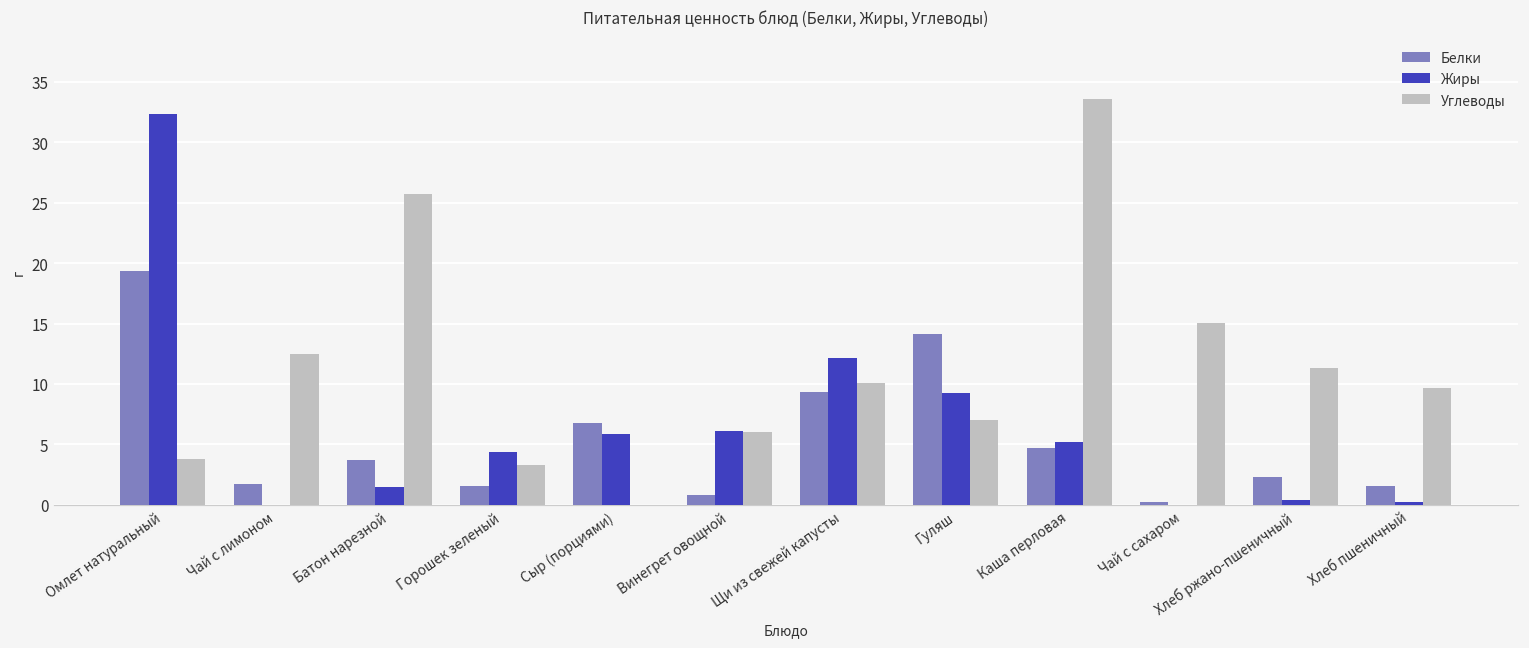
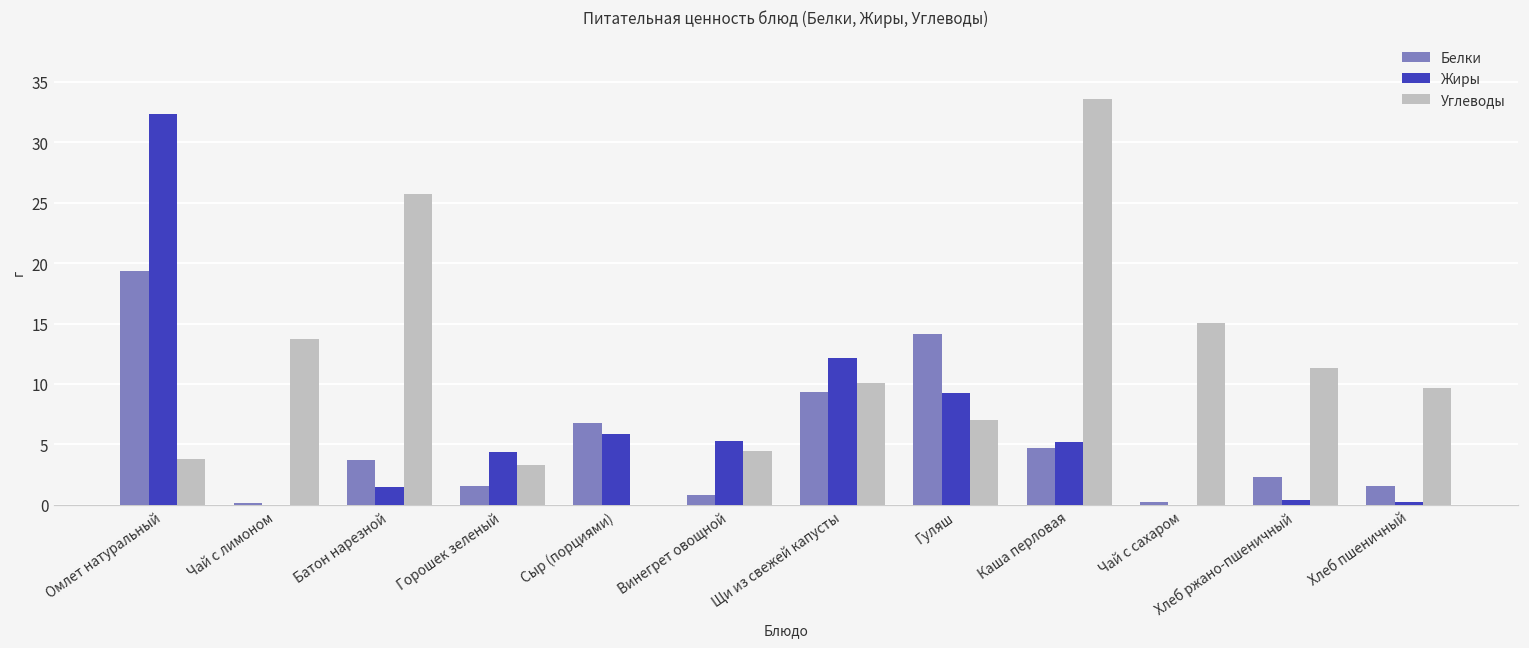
Белки, Чай с лимоном: 1.7 -> 0.1
Углеводы, Чай с лимоном: 12.5 -> 13.7
Жиры, Винегрет овощной: 6.1 -> 5.3
Углеводы, Винегрет овощной: 6.0 -> 4.4
